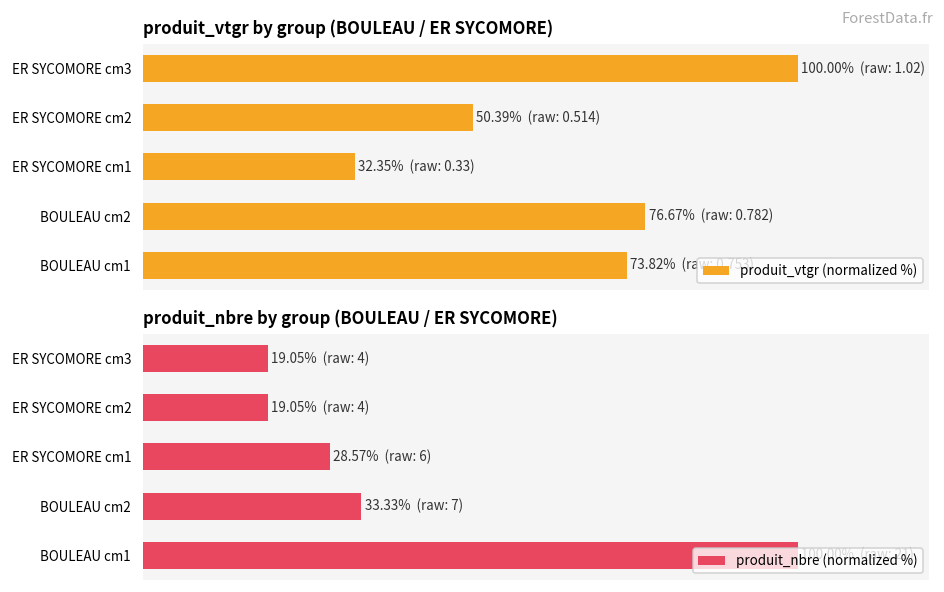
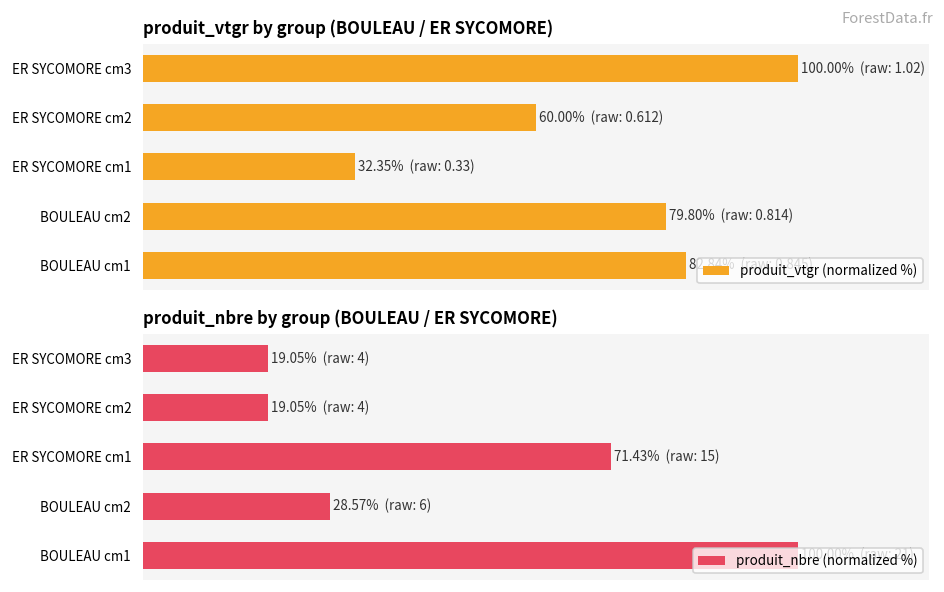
produit_vtgr by group (BOULEAU / ER SYCOMORE), ER SYCOMORE cm2: 50.39% (raw: 0.514) -> 60.00% (raw: 0.612)
produit_vtgr by group (BOULEAU / ER SYCOMORE), BOULEAU cm2: 76.67% (raw: 0.782) -> 79.80% (raw: 0.814)
produit_vtgr by group (BOULEAU / ER SYCOMORE), BOULEAU cm1: 73.82% (raw: 0.753) -> 82.84% (raw: 0.845)
produit_nbre by group (BOULEAU / ER SYCOMORE), ER SYCOMORE cm1: 28.57% (raw: 6) -> 71.43% (raw: 15)
produit_nbre by group (BOULEAU / ER SYCOMORE), BOULEAU cm2: 33.33% (raw: 7) -> 28.57% (raw: 6)
